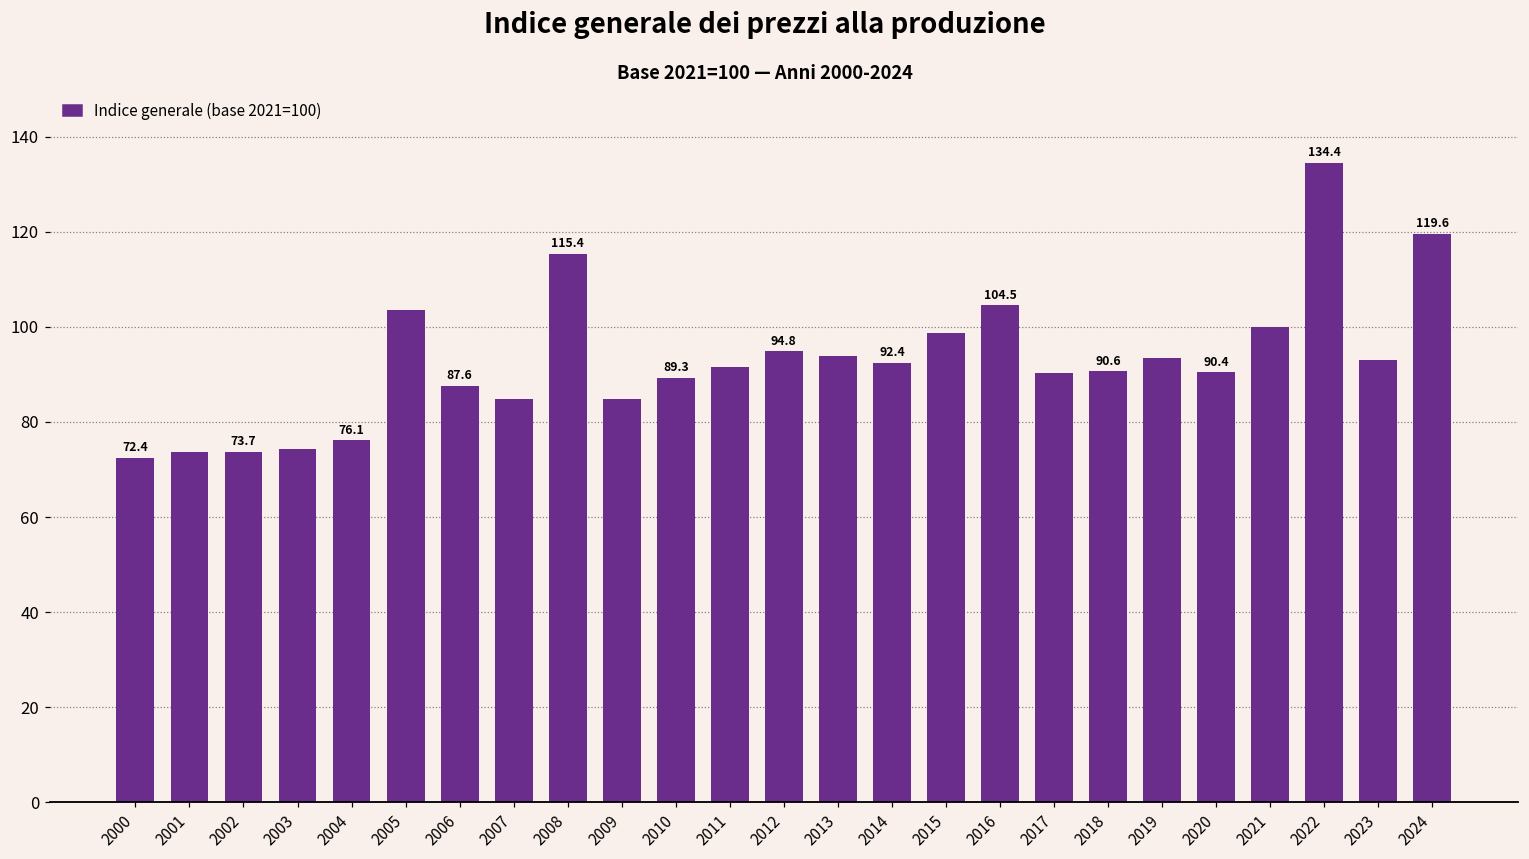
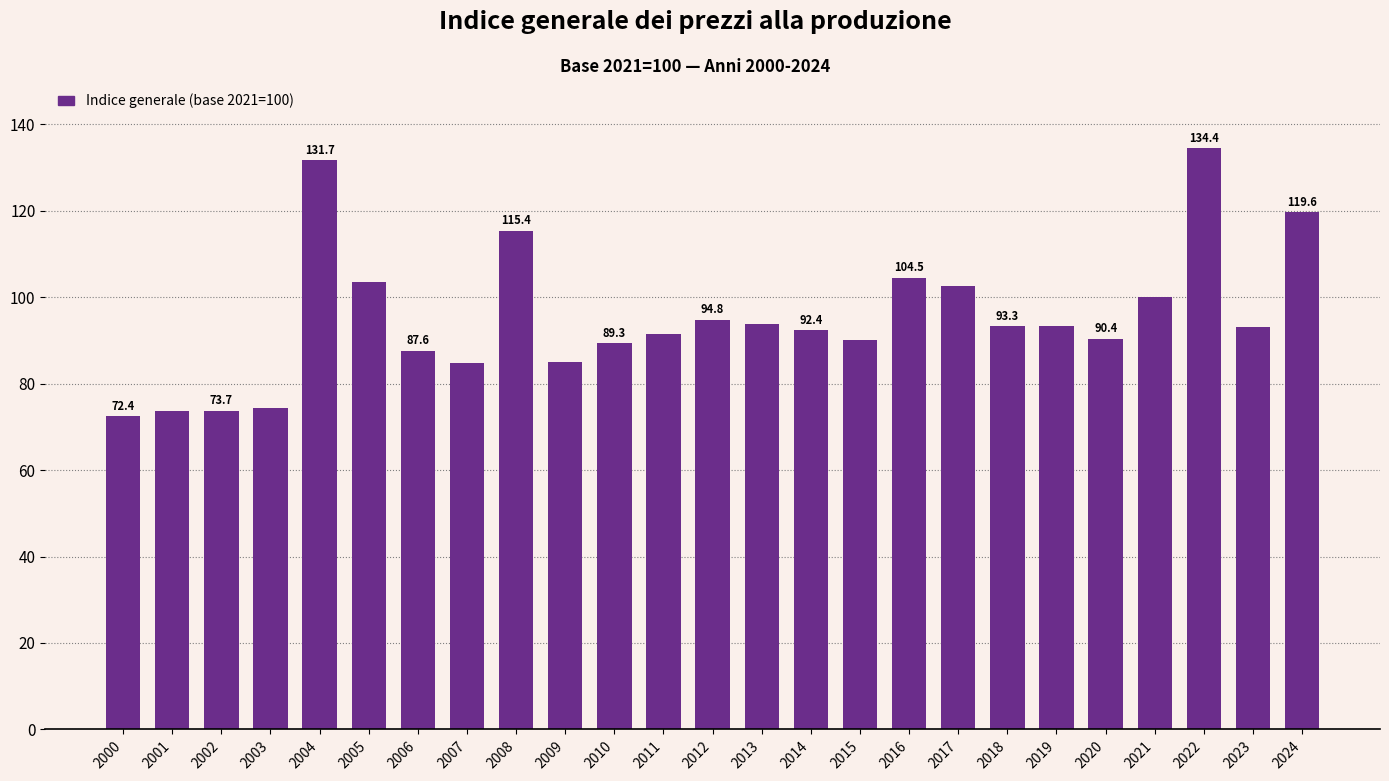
2004: 76.1 -> 131.7
2015: 99 -> 90
2017: 90 -> 103
2018: 90.6 -> 93.3
